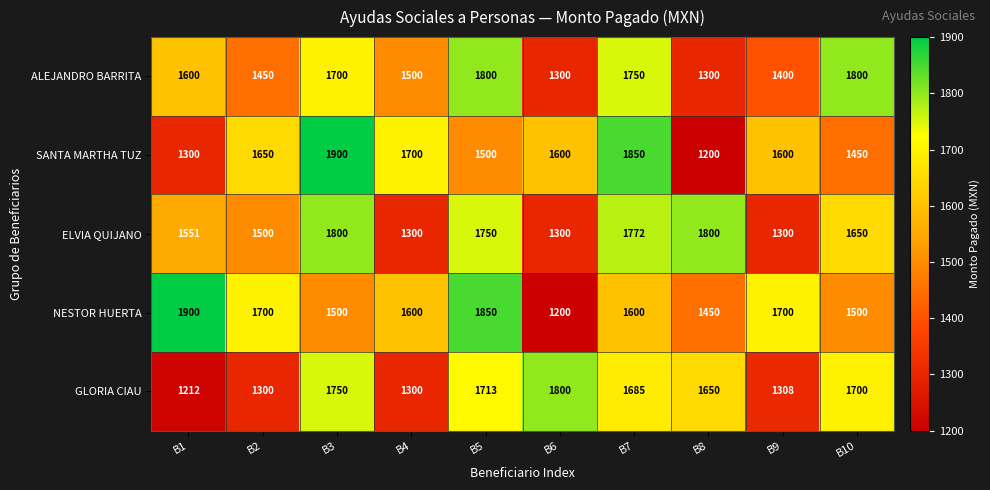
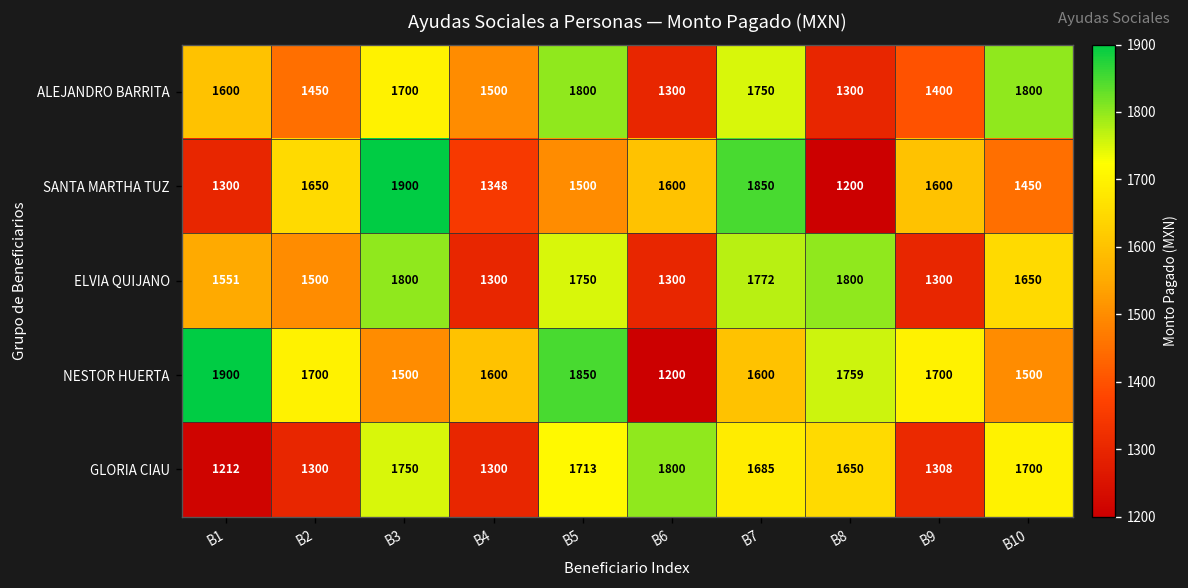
SANTA MARTHA TUZ, B4: 1700 -> 1348
NESTOR HUERTA, B8: 1450 -> 1759
